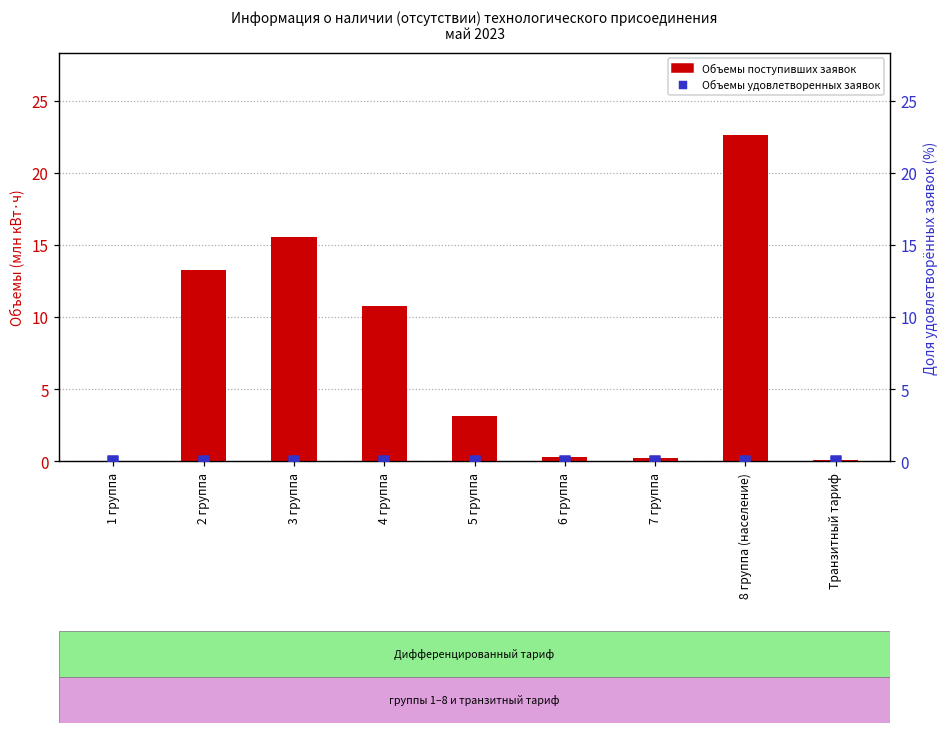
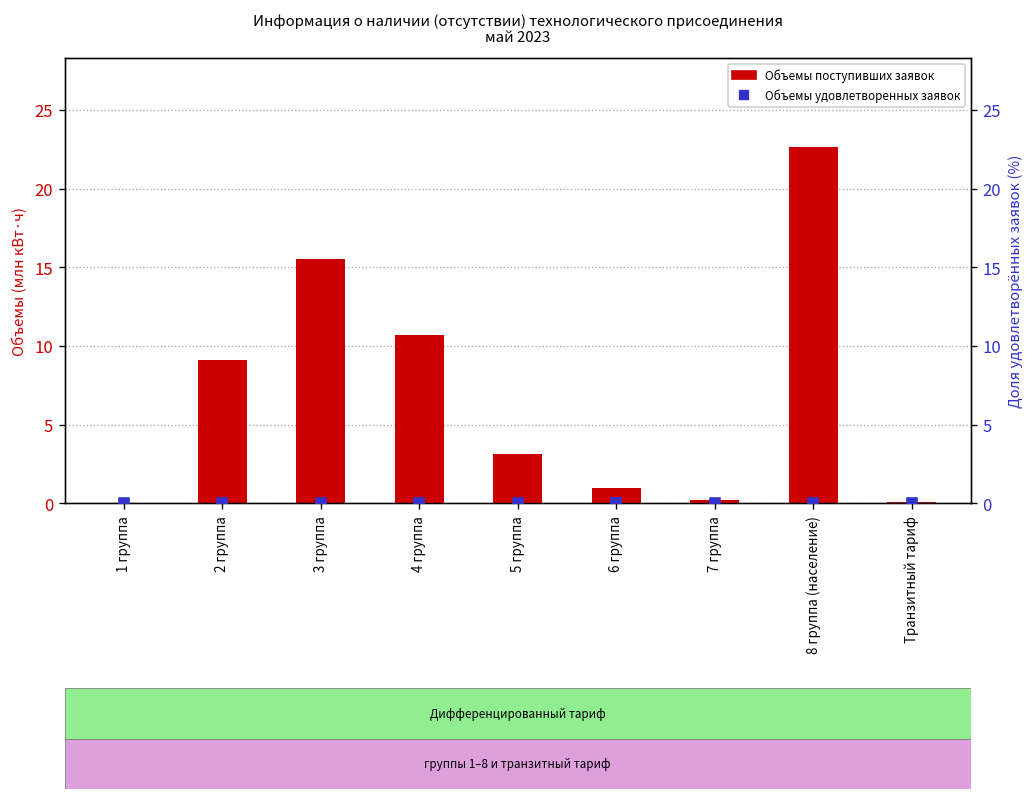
Объемы поступивших заявок, 2 группа: 13.3 -> 9.1
Объемы поступивших заявок, 6 группа: 0.3 -> 1.0
